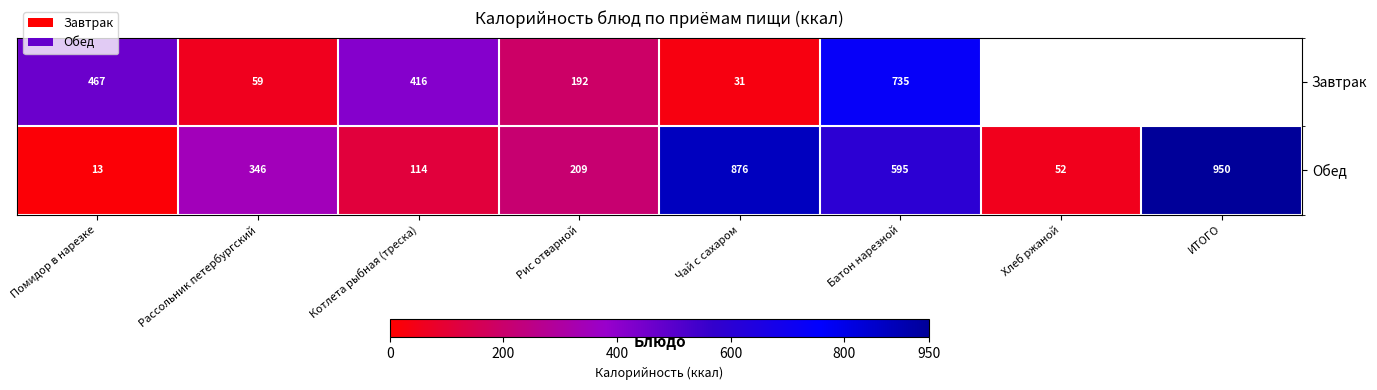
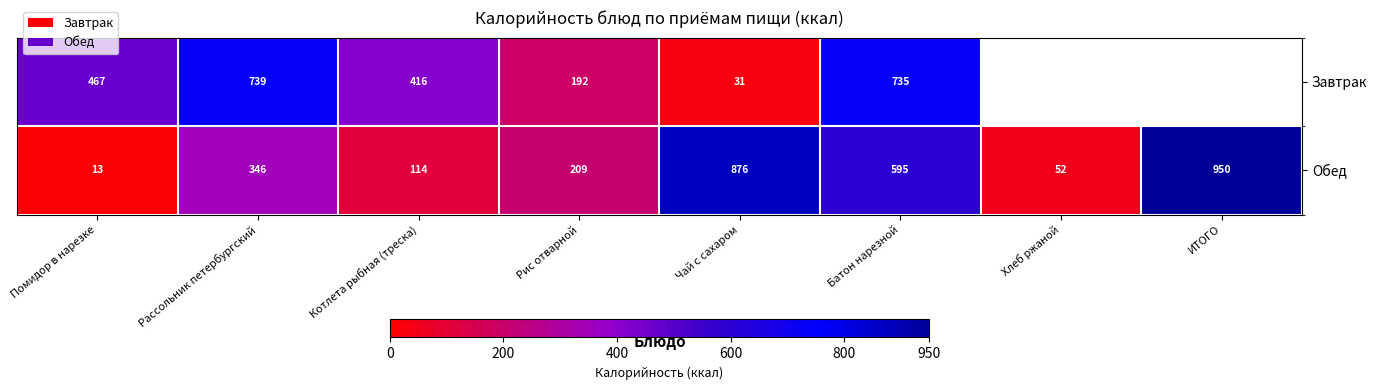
Завтрак, Рассольник петербургский: 59 -> 739
